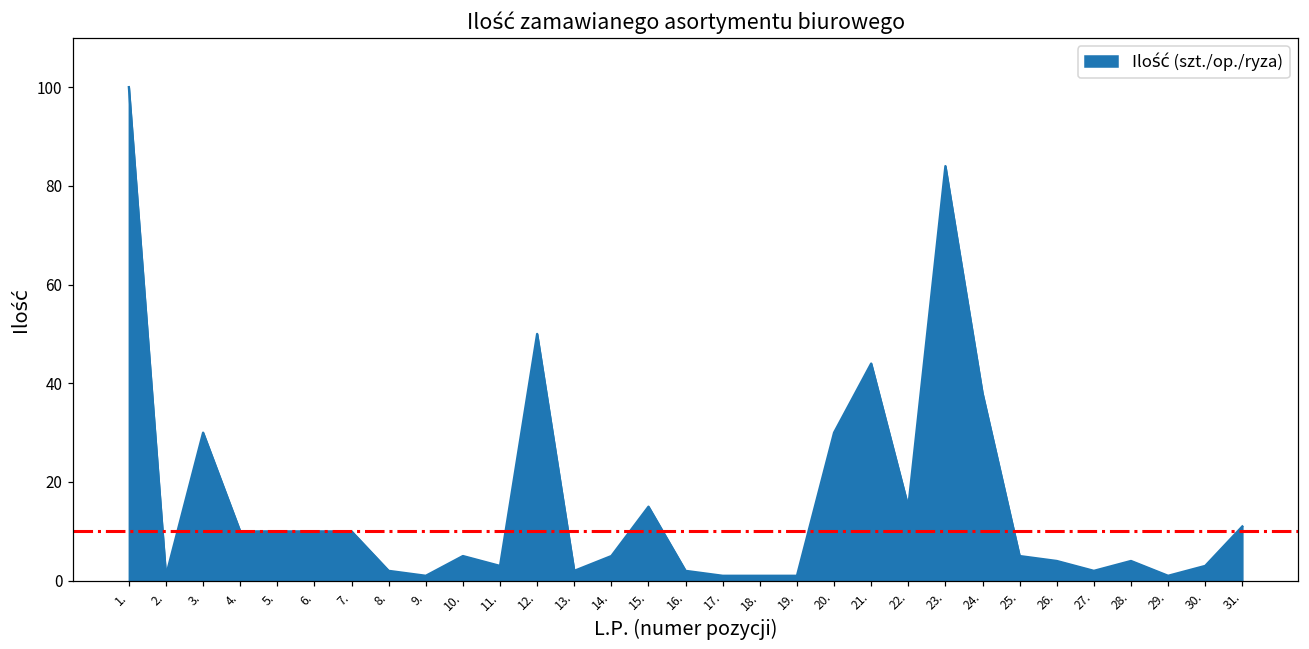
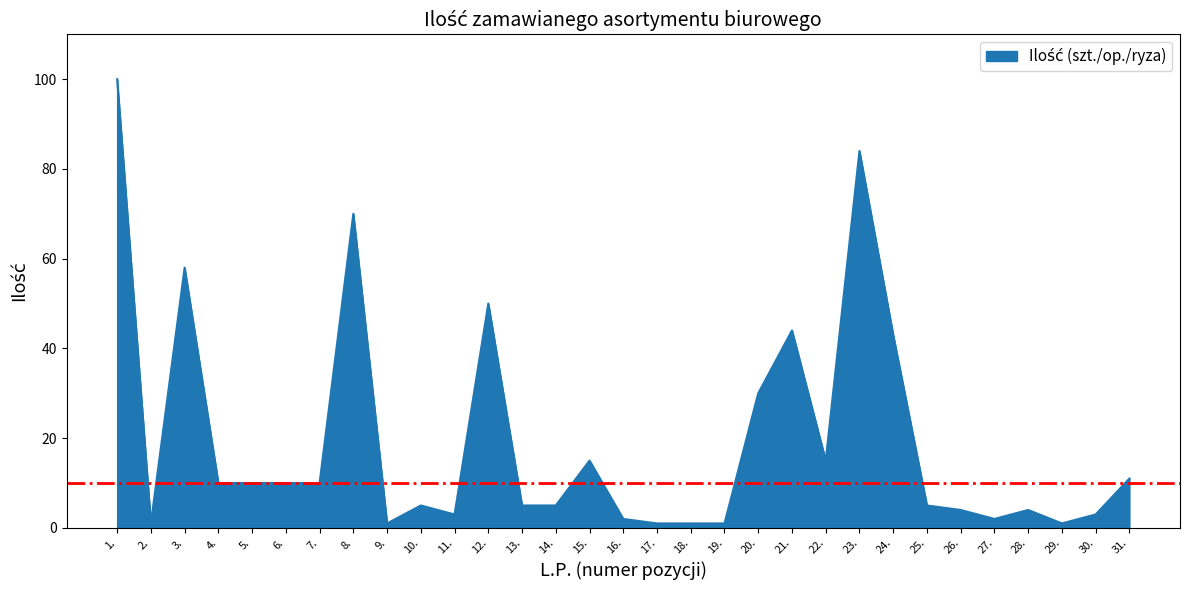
3.: 30 -> 58
8.: 2 -> 70
13.: 2 -> 5
24.: 38 -> 43
